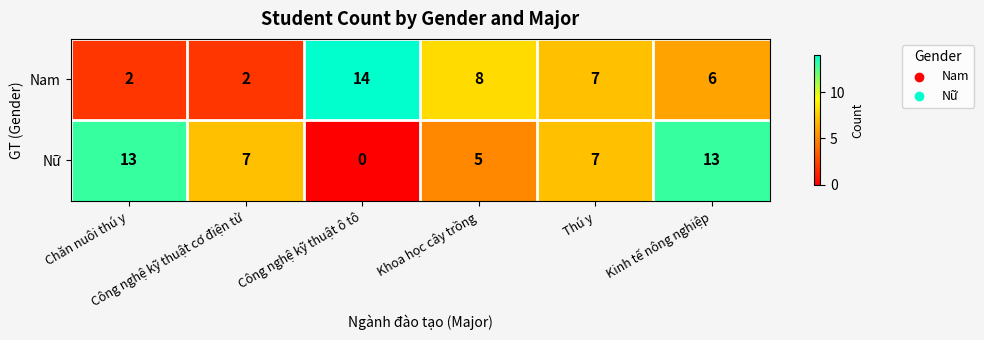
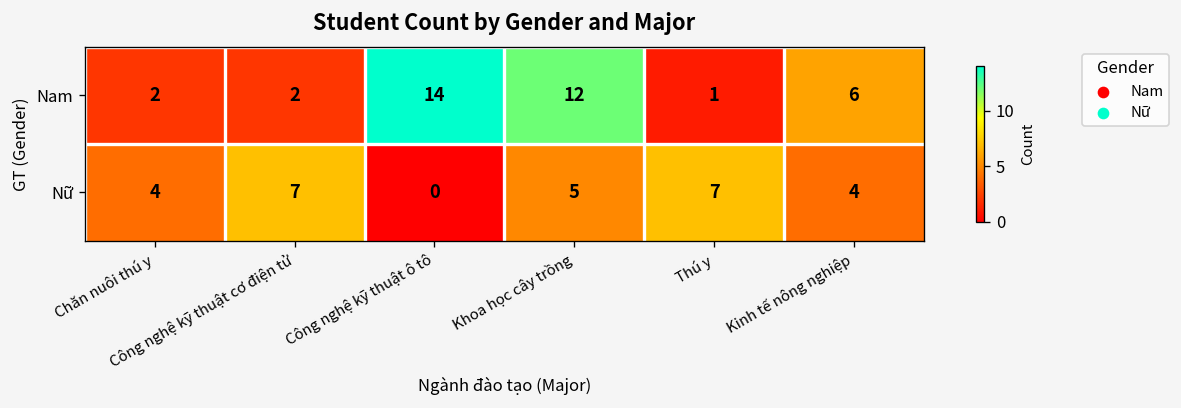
Nam, Khoa học cây trồng: 8 -> 12
Nam, Thú y: 7 -> 1
Nữ, Chăn nuôi thú y: 13 -> 4
Nữ, Kinh tế nông nghiệp: 13 -> 4
